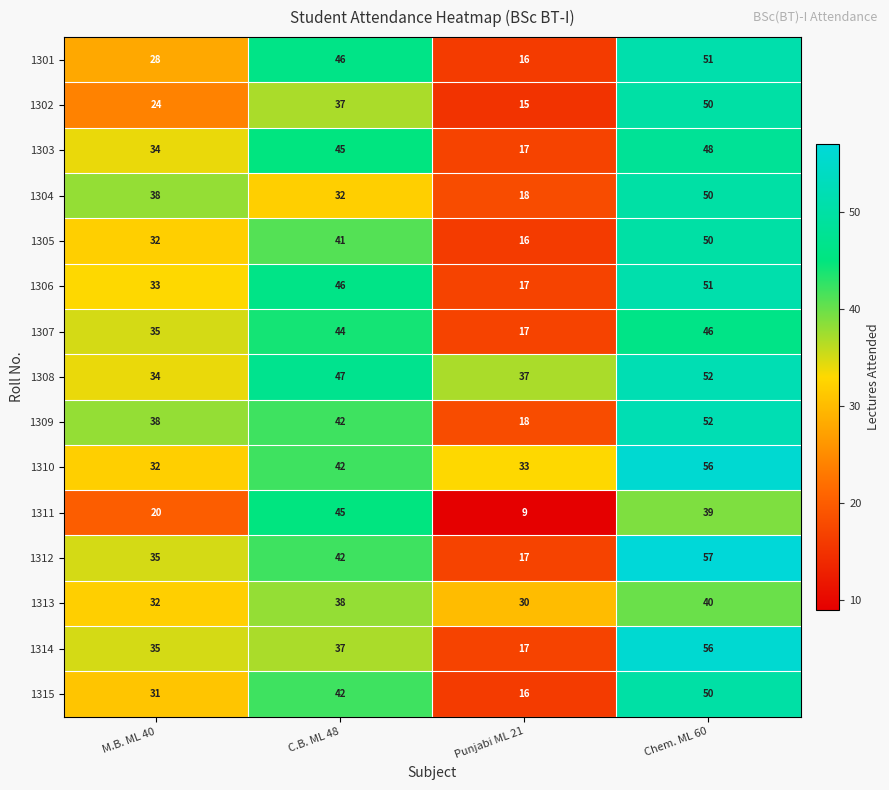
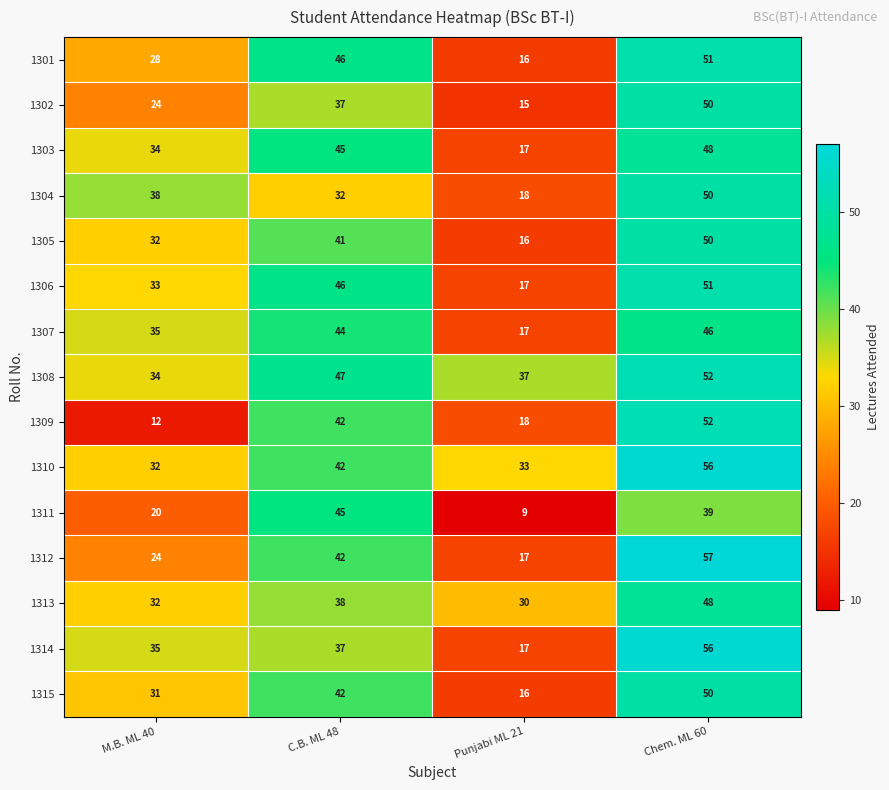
1309, M.B. ML 40: 38 -> 12
1312, M.B. ML 40: 35 -> 24
1313, Chem. ML 60: 40 -> 48
